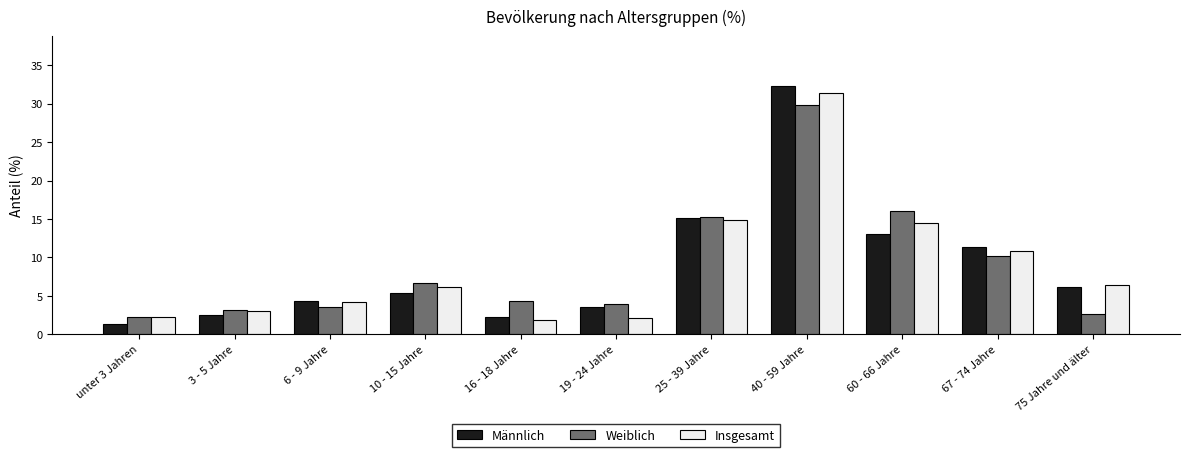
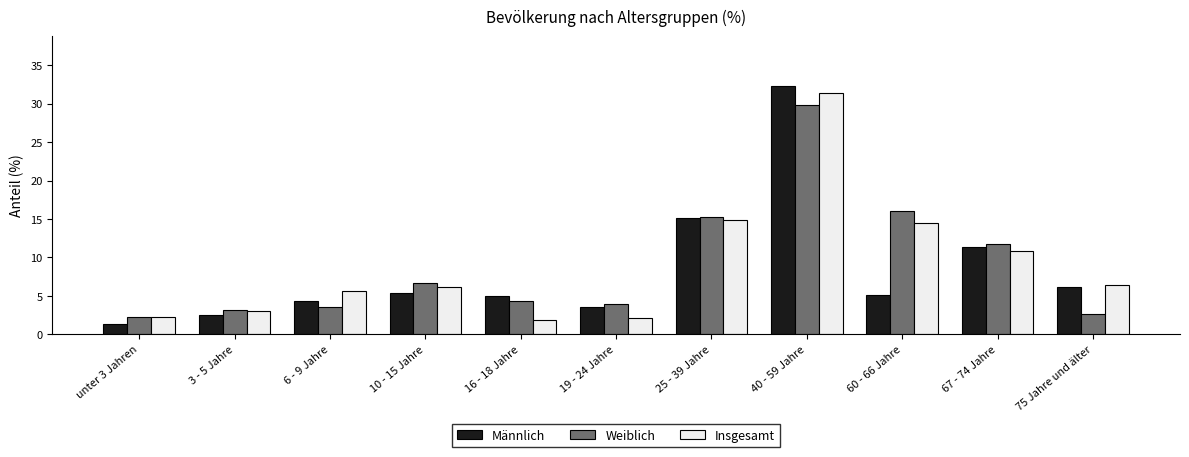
Insgesamt, 6 - 9 Jahre: 4 -> 6
Männlich, 16 - 18 Jahre: 2 -> 5
Männlich, 60 - 66 Jahre: 13 -> 5
Weiblich, 67 - 74 Jahre: 10 -> 12
